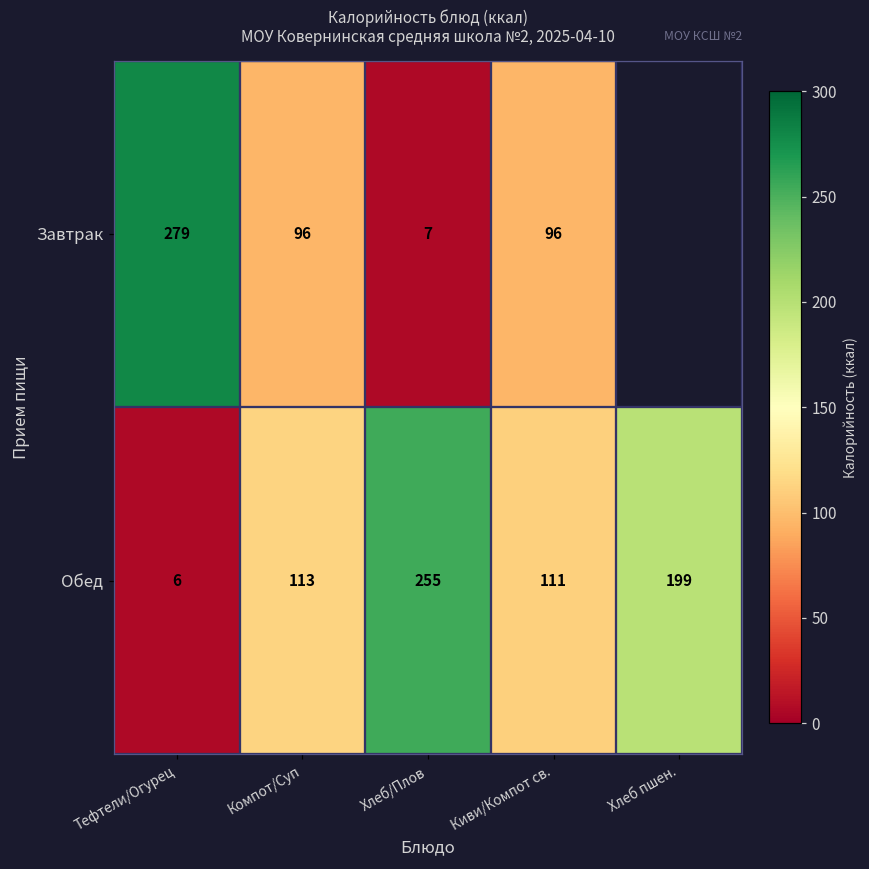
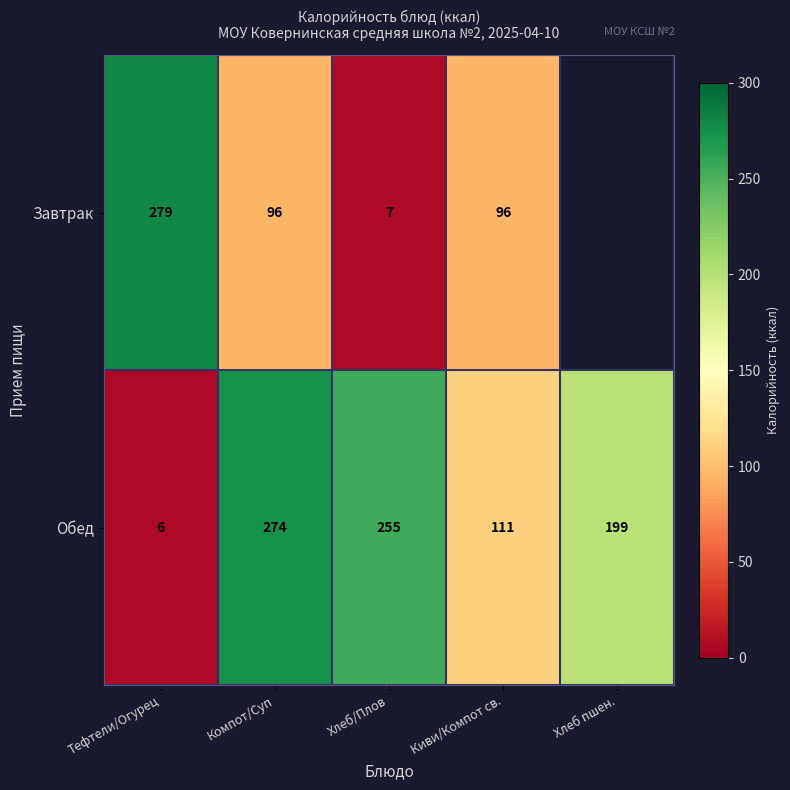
Обед, Компот/Суп: 113 -> 274
